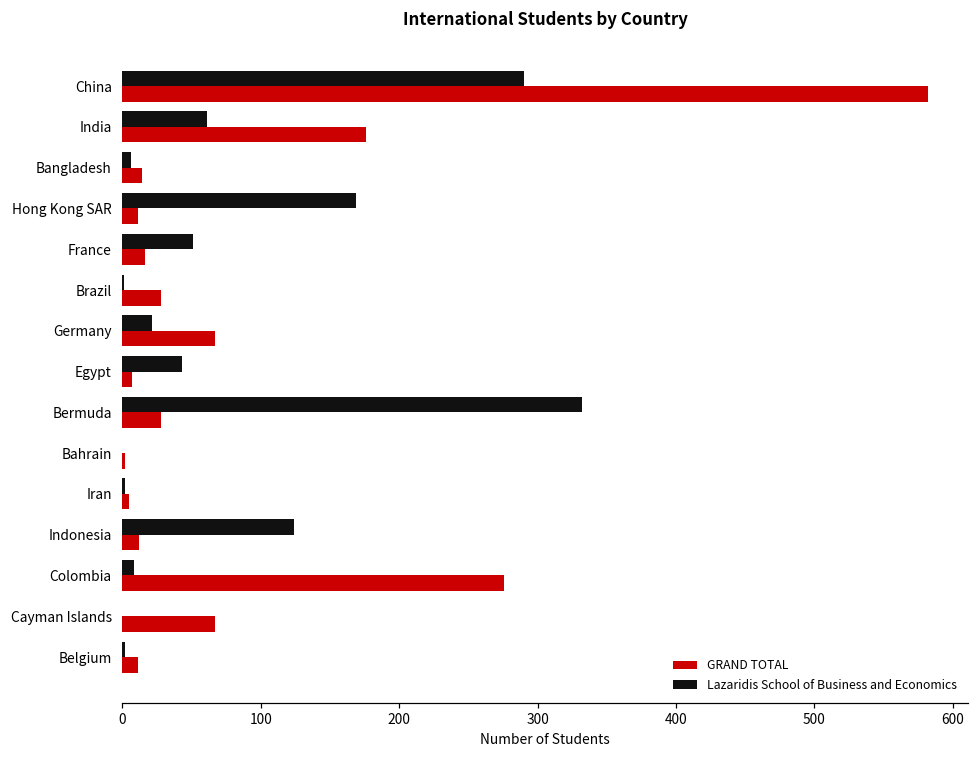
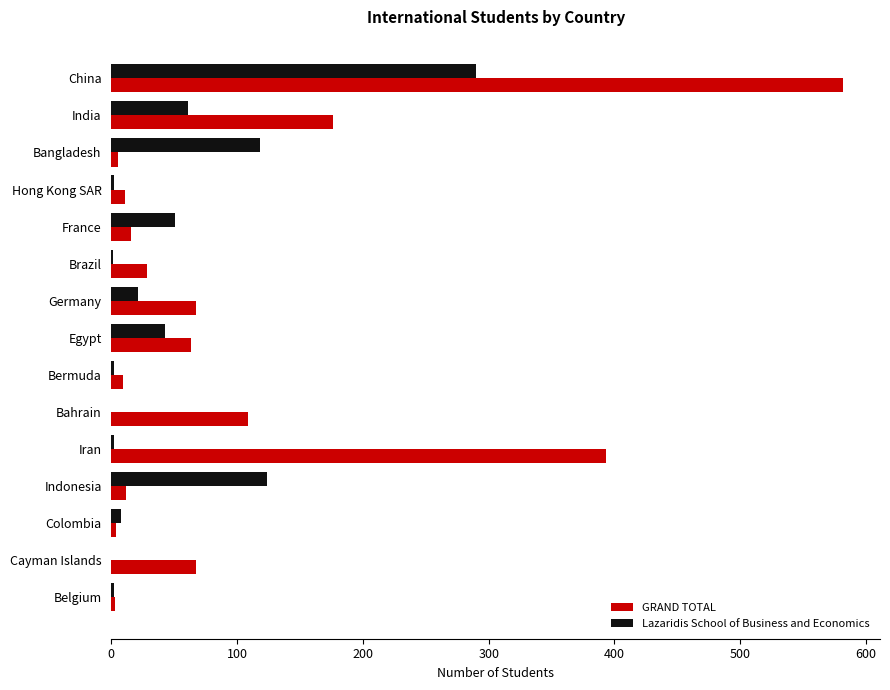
Lazaridis School of Business and Economics, Bangladesh: 6 -> 118
GRAND TOTAL, Bangladesh: 14 -> 5
Lazaridis School of Business and Economics, Hong Kong SAR: 169 -> 2
GRAND TOTAL, Egypt: 7 -> 63
Lazaridis School of Business and Economics, Bermuda: 332 -> 2
GRAND TOTAL, Bermuda: 28 -> 9
GRAND TOTAL, Bahrain: 2 -> 109
GRAND TOTAL, Iran: 5 -> 393
GRAND TOTAL, Colombia: 276 -> 4
GRAND TOTAL, Belgium: 11 -> 3
